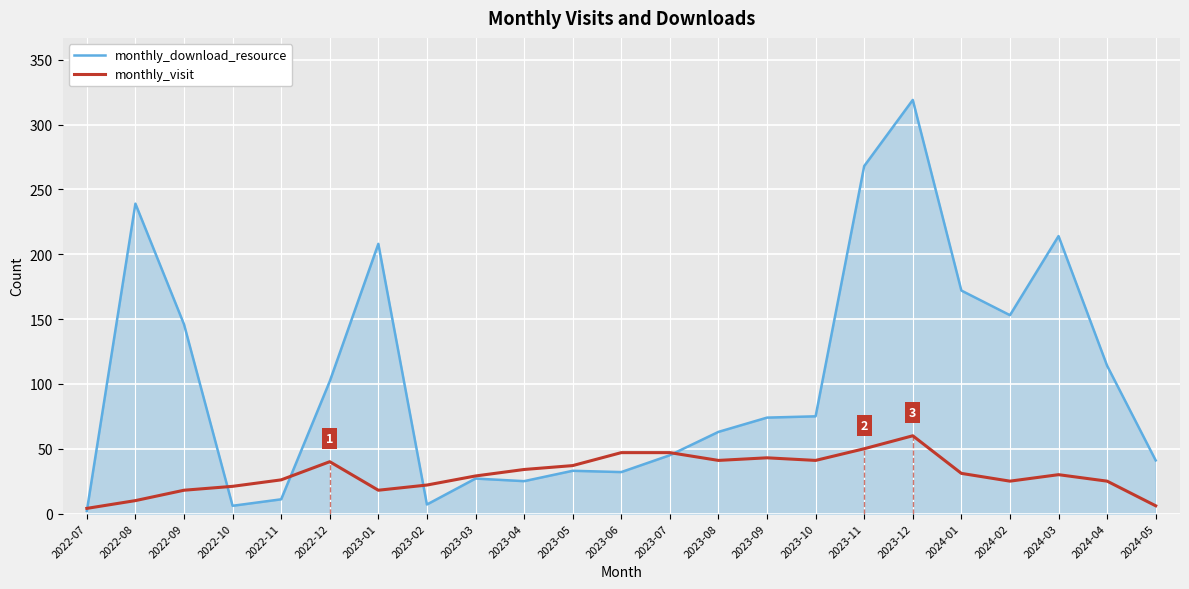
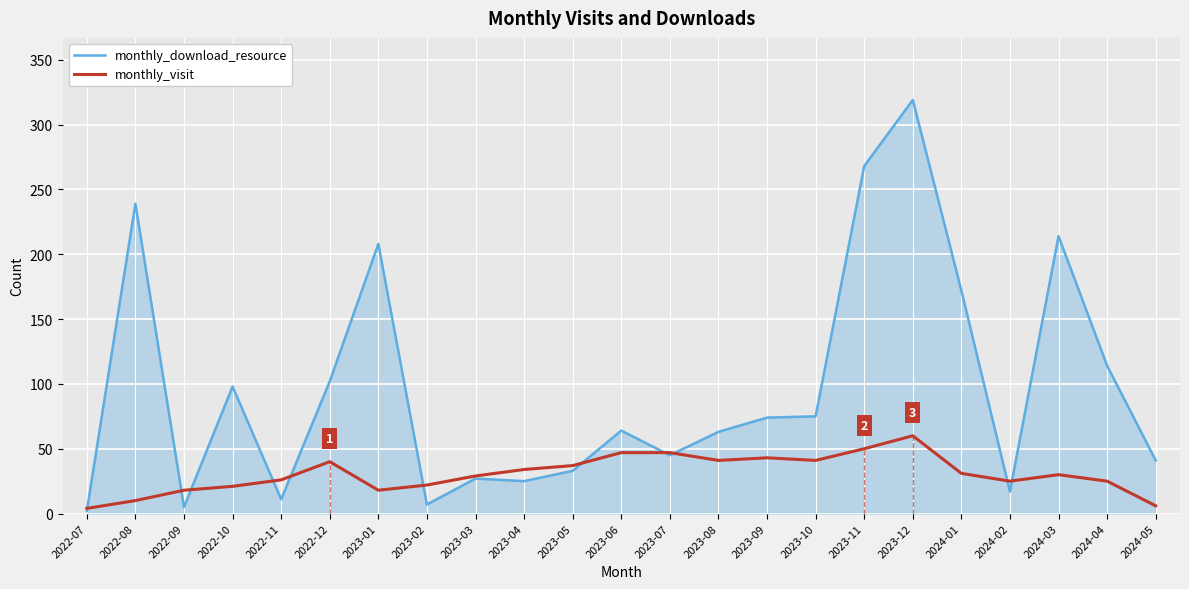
monthly_download_resource, 2022-09: 146 -> 5
monthly_download_resource, 2022-10: 6 -> 98
monthly_download_resource, 2023-06: 32 -> 64
monthly_download_resource, 2024-02: 153 -> 17
